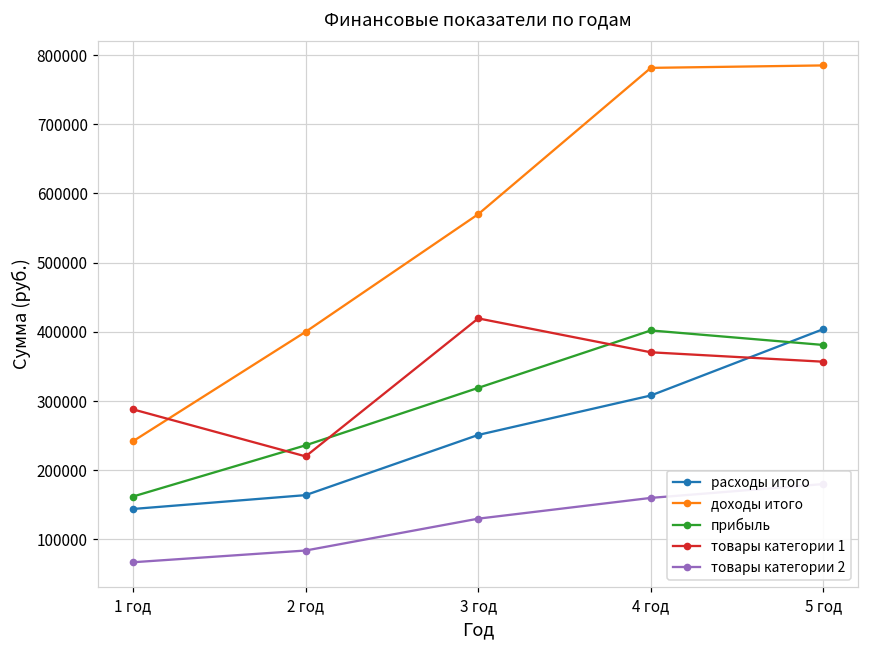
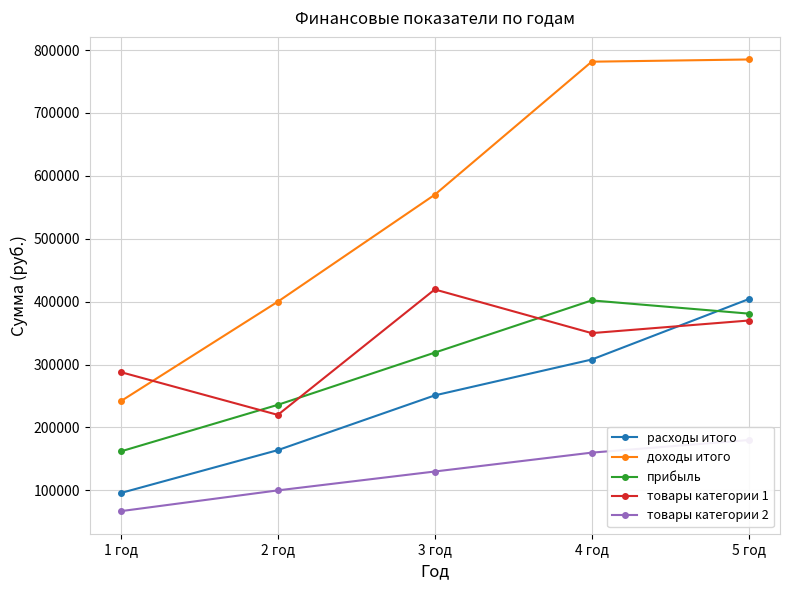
расходы итого, 1 год: 140000 -> 100000
товары категории 2, 2 год: 80000 -> 100000
товары категории 1, 4 год: 370000 -> 350000
товары категории 1, 5 год: 360000 -> 370000
